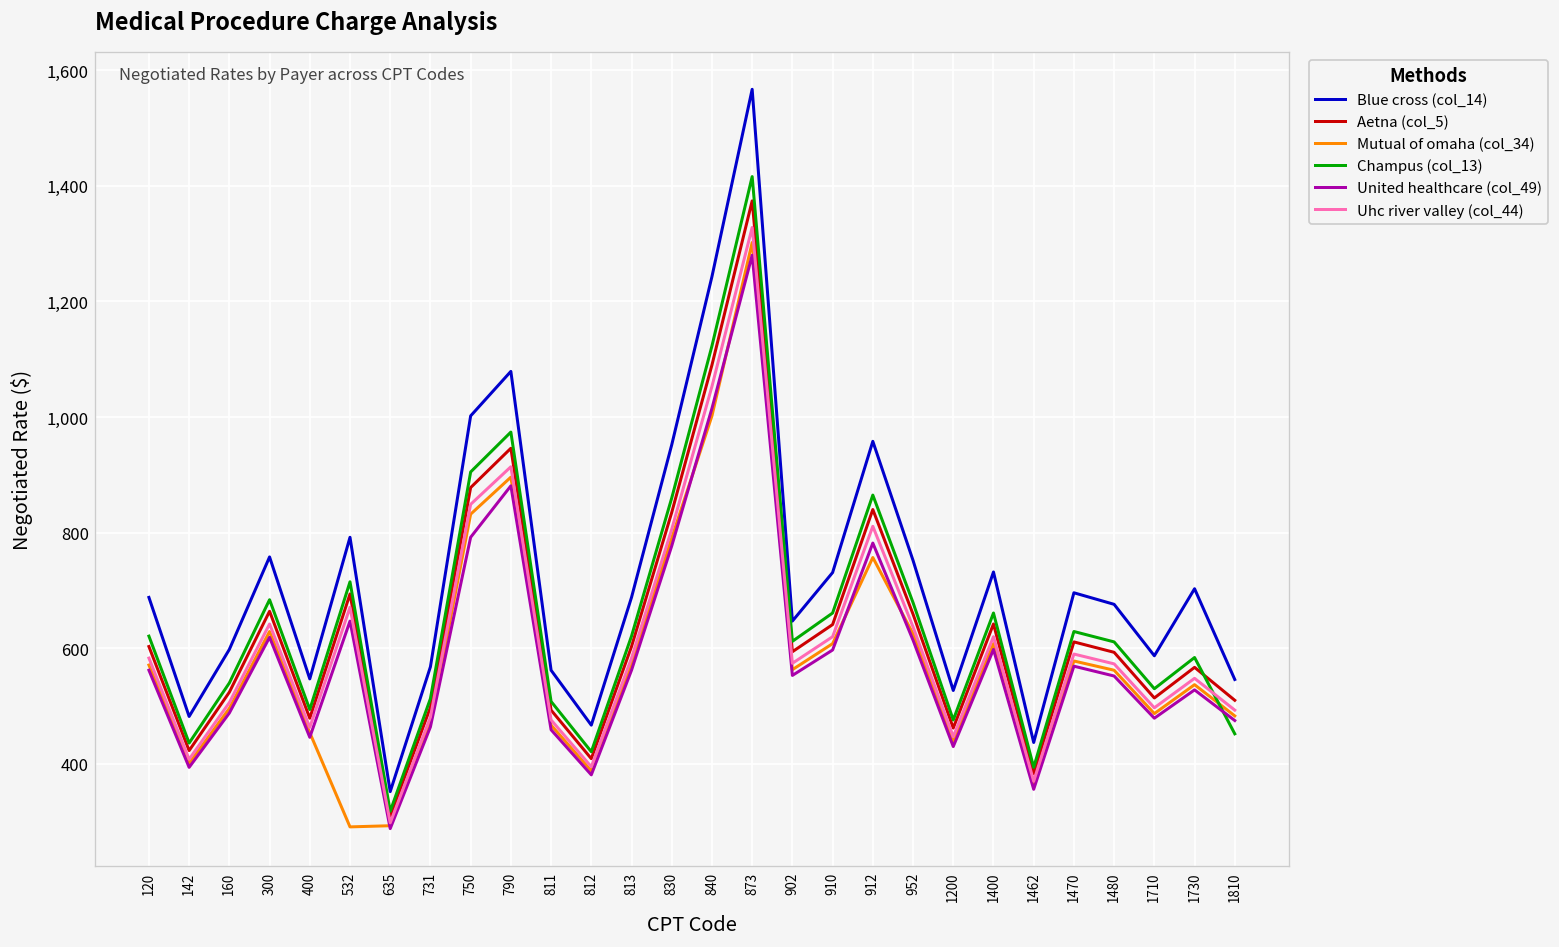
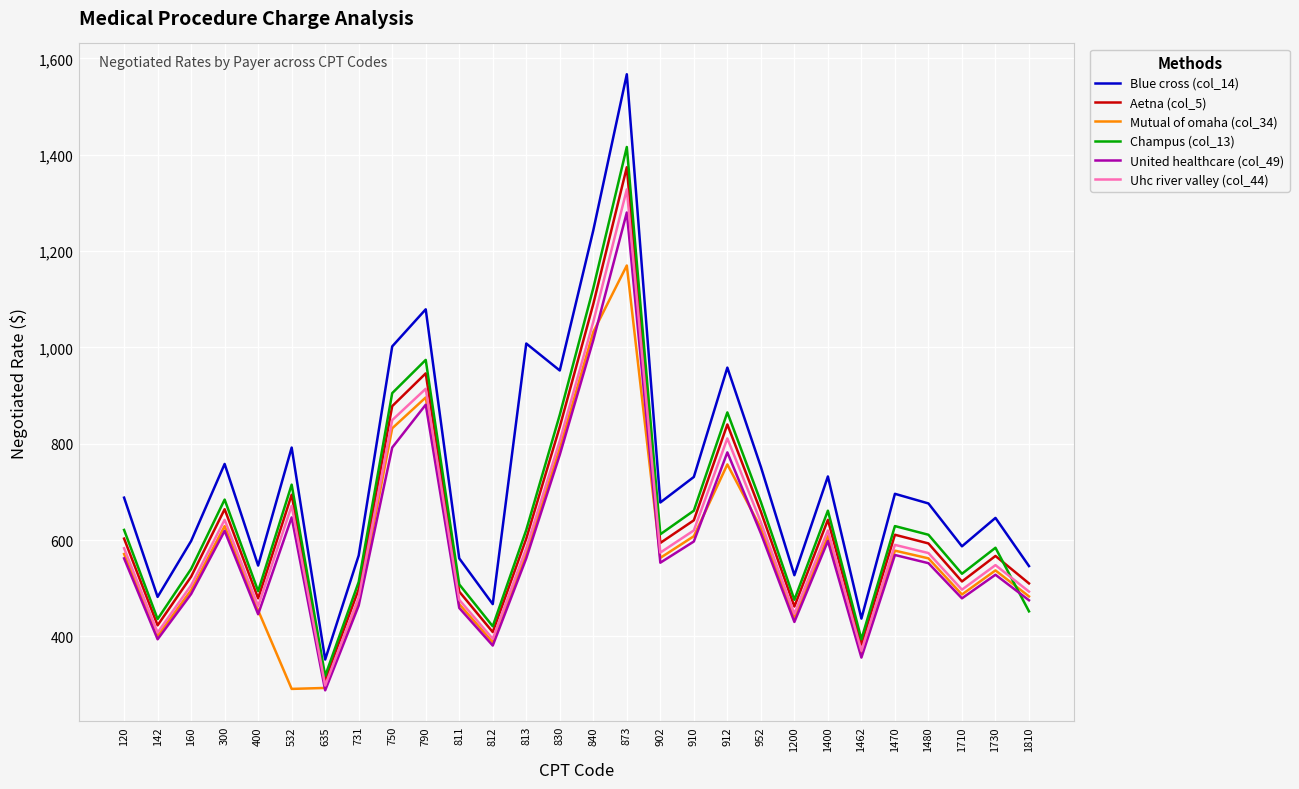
Blue cross (col_14), 813: 690 -> 1,010
Mutual of omaha (col_34), 840: 1,000 -> 1,030
Mutual of omaha (col_34), 873: 1,300 -> 1,170
Blue cross (col_14), 902: 650 -> 680
Blue cross (col_14), 1730: 700 -> 650
